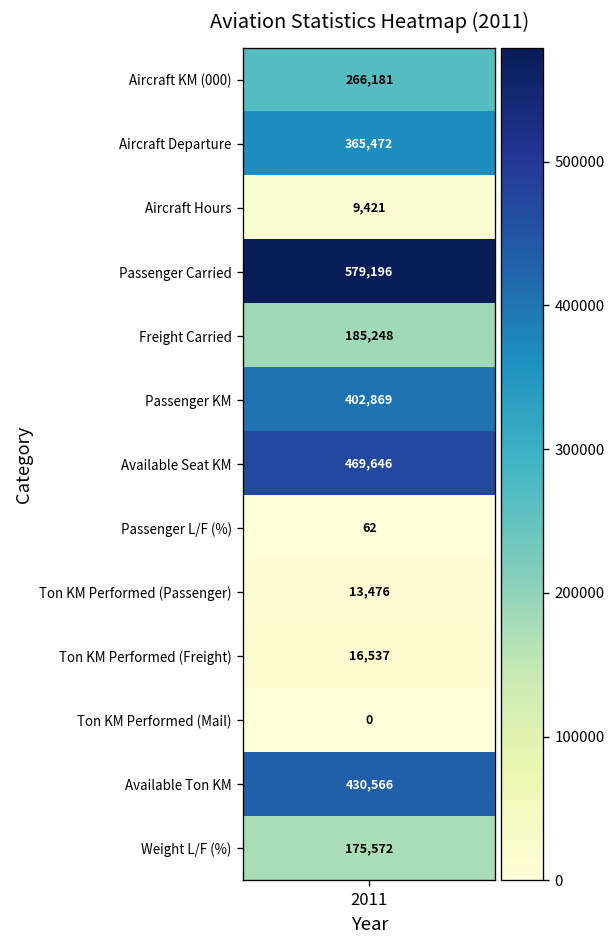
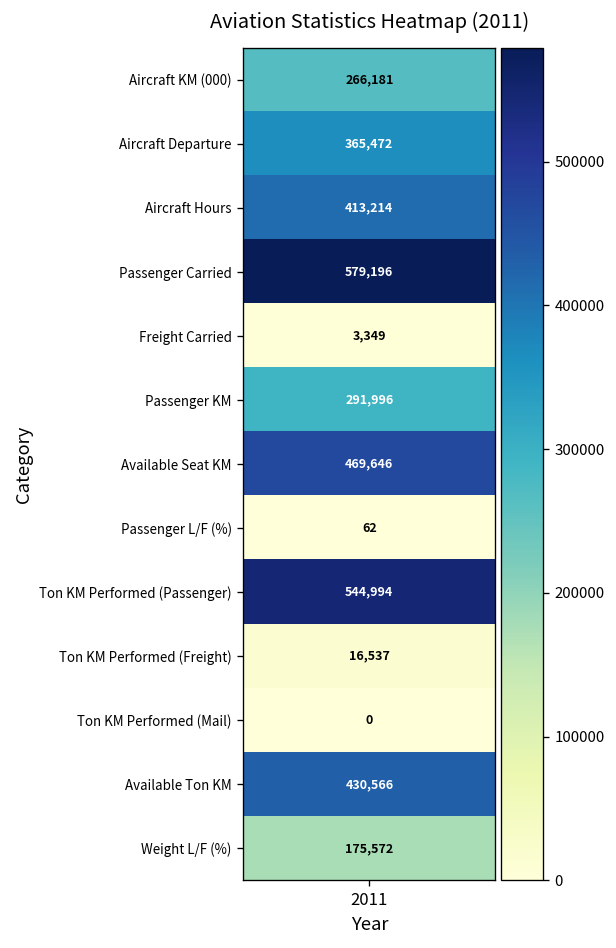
Aircraft Hours, 2011: 9,421 -> 413,214
Freight Carried, 2011: 185,248 -> 3,349
Passenger KM, 2011: 402,869 -> 291,996
Ton KM Performed (Passenger), 2011: 13,476 -> 544,994
